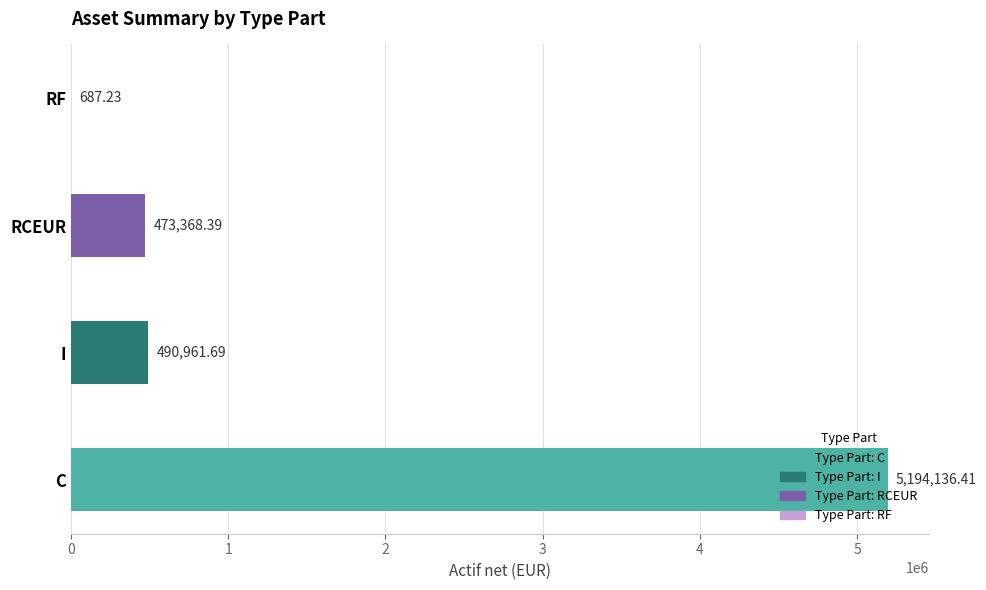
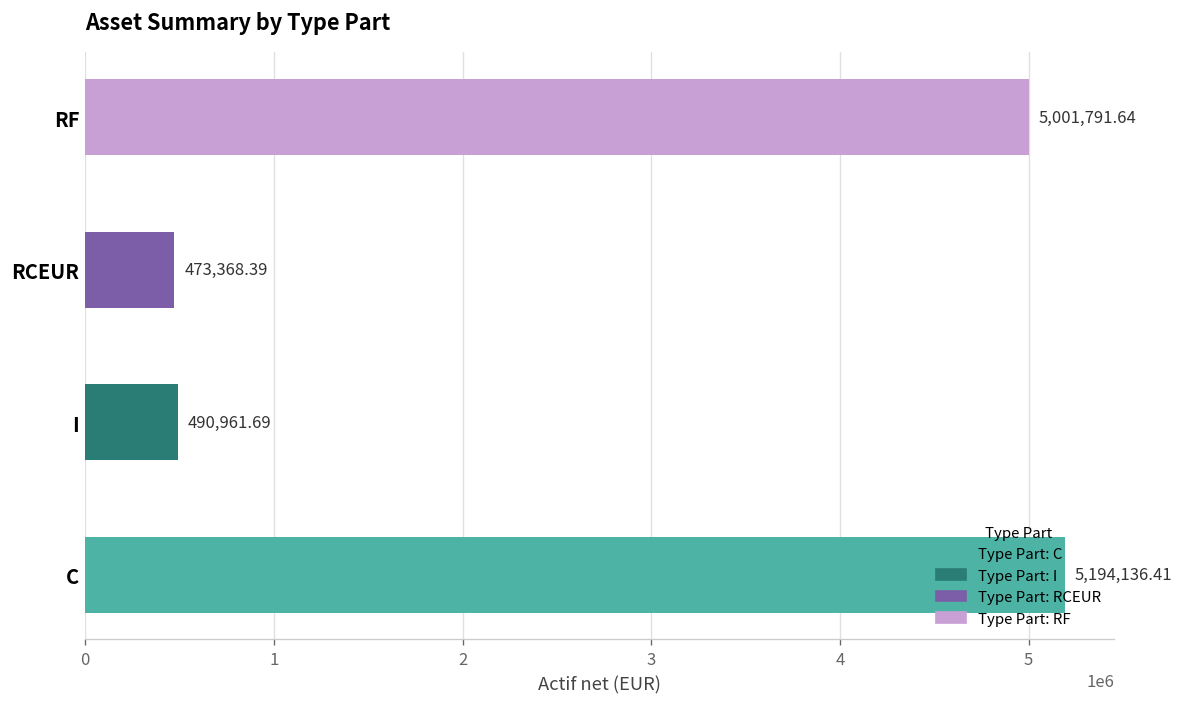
RF: 687.23 -> 5,001,791.64
